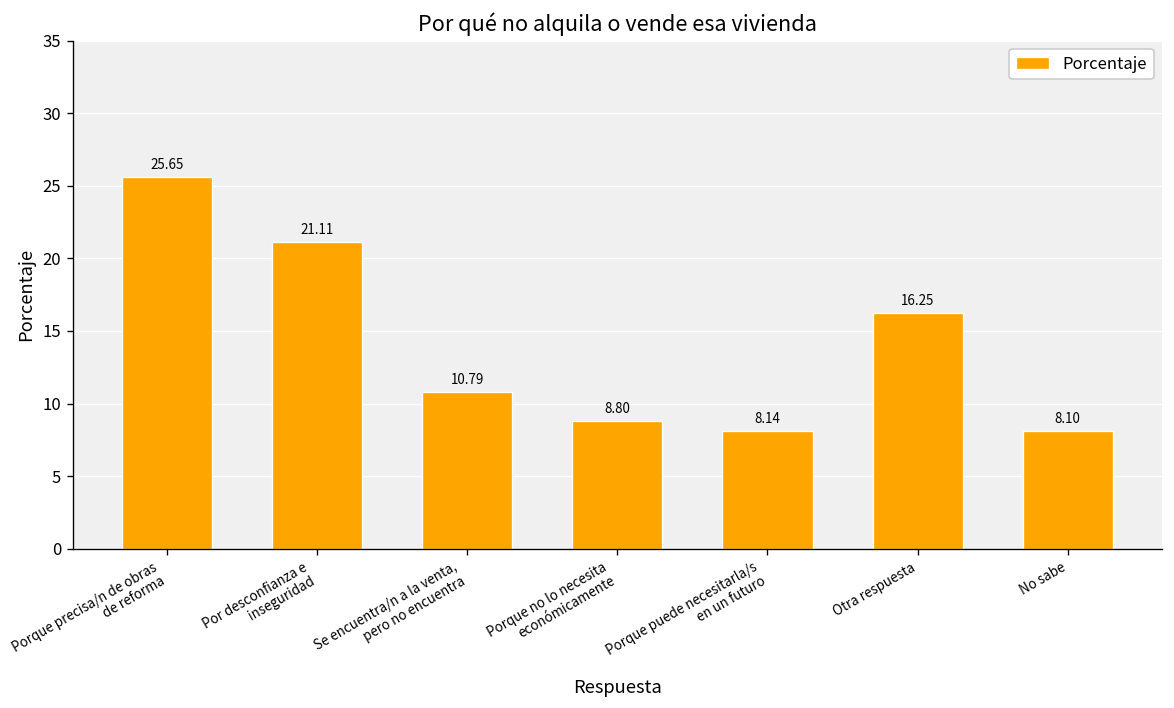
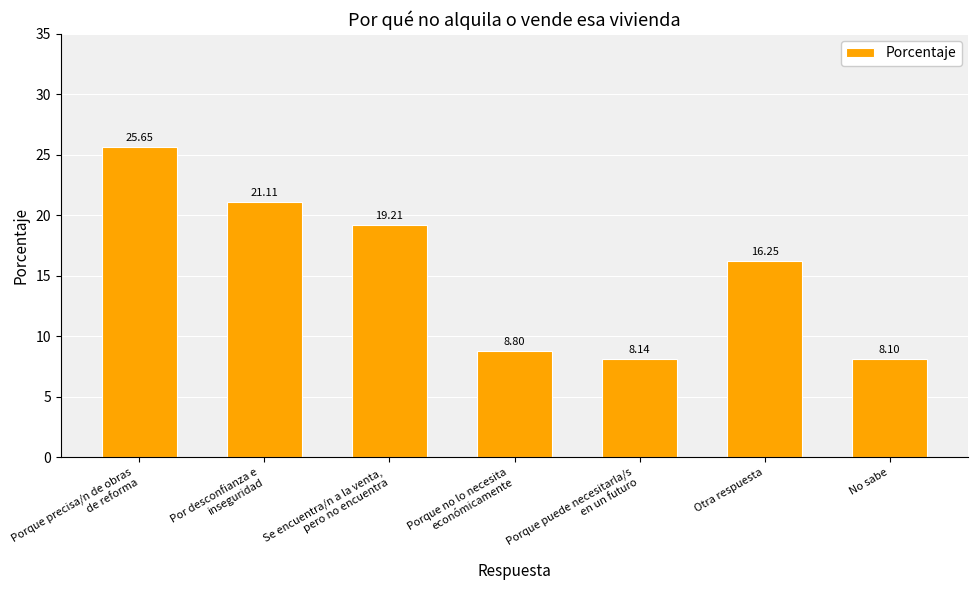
Se encuentra/n a la venta, pero no encuentra: 10.79 -> 19.21
